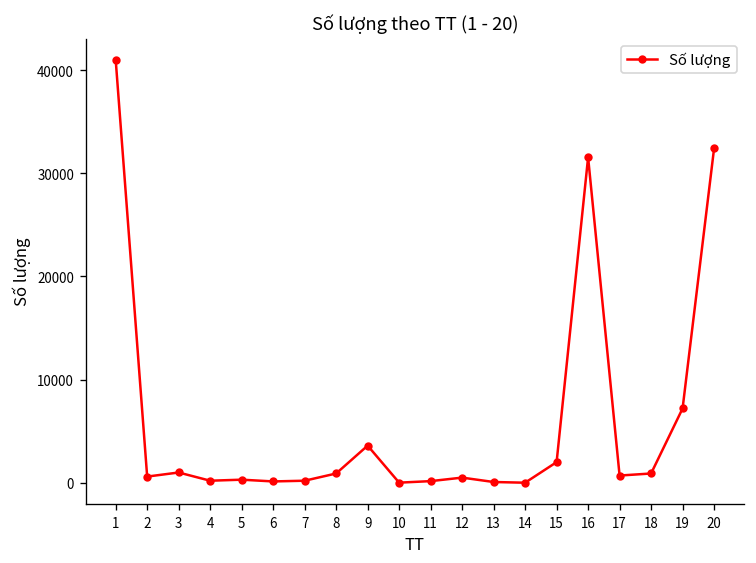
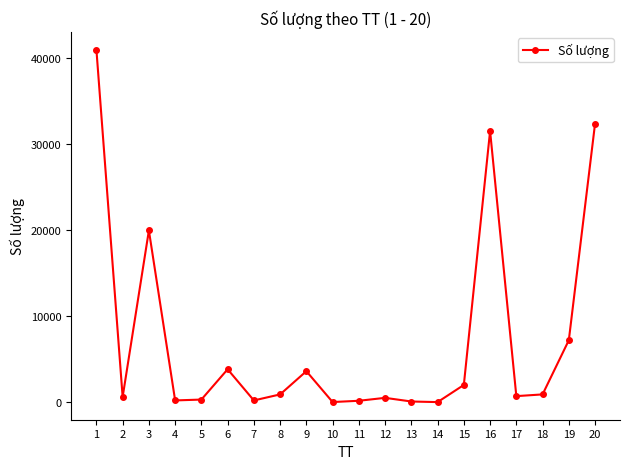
3: 1000 -> 20000
6: 0 -> 4000
